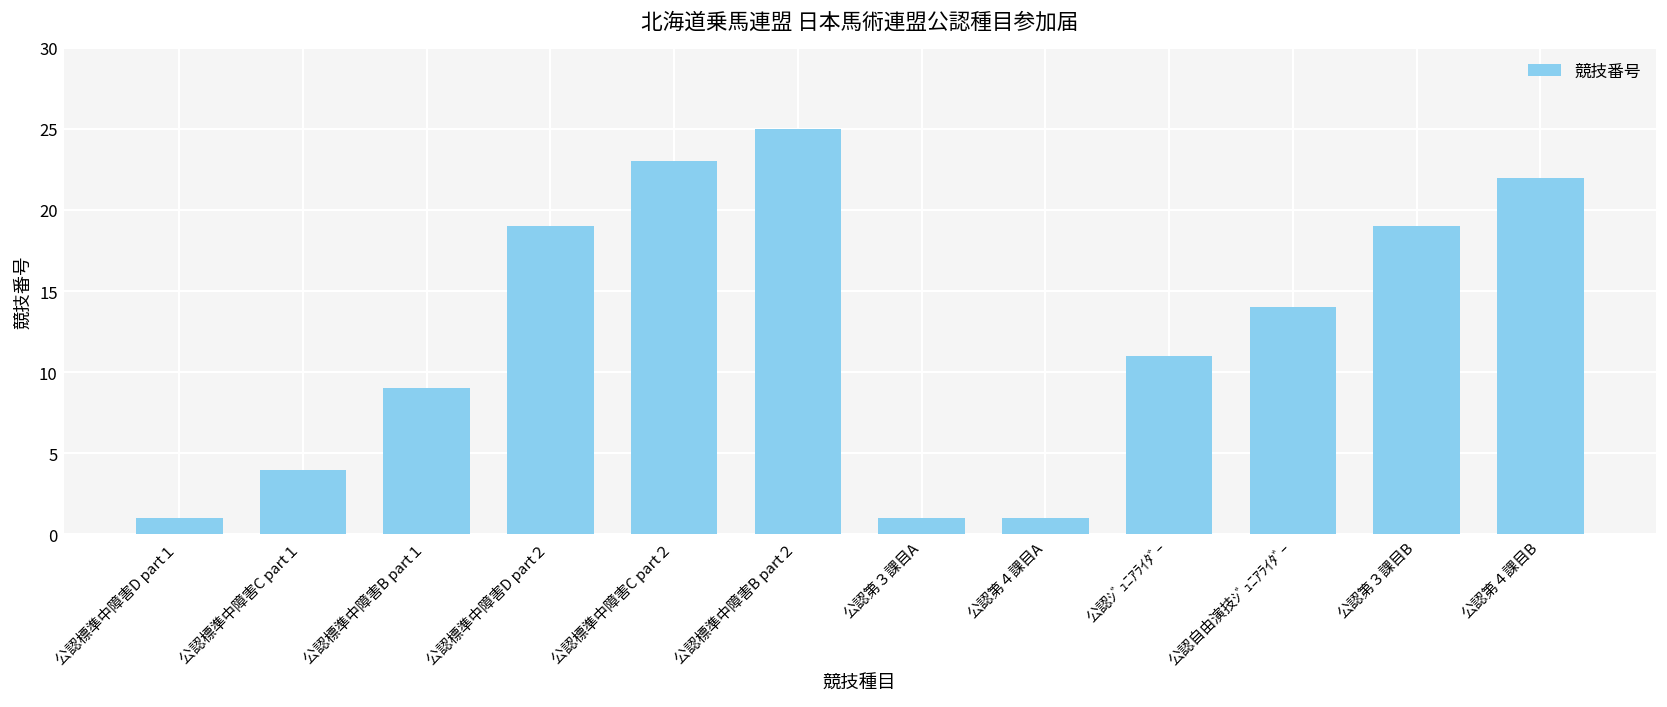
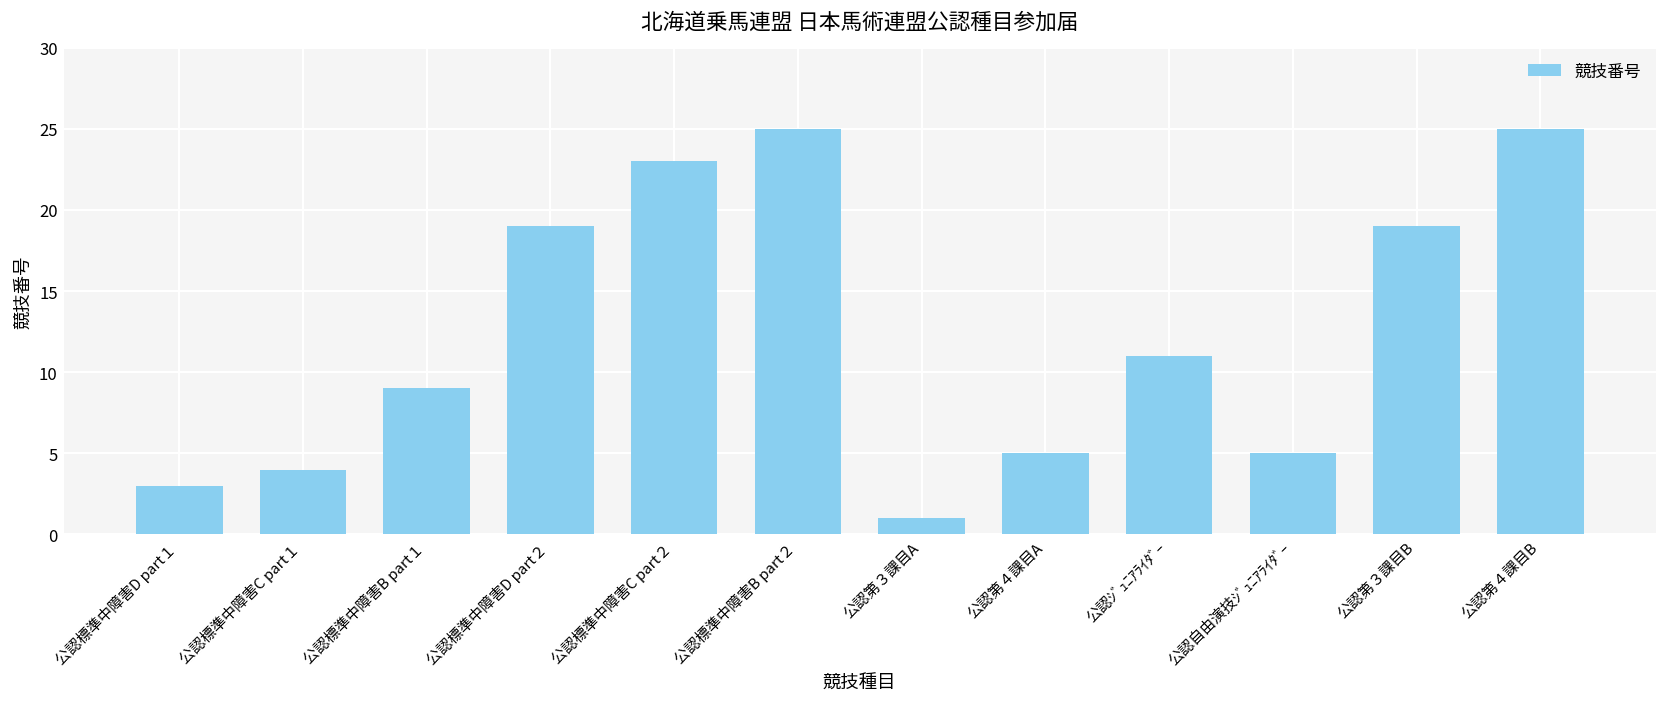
公認標準中障害D part１: 1 -> 3
公認第４課目A: 1 -> 5
公認自由演技ｼﾞｭﾆｱﾗｲﾀﾞｰ: 14 -> 5
公認第４課目B: 22 -> 25
